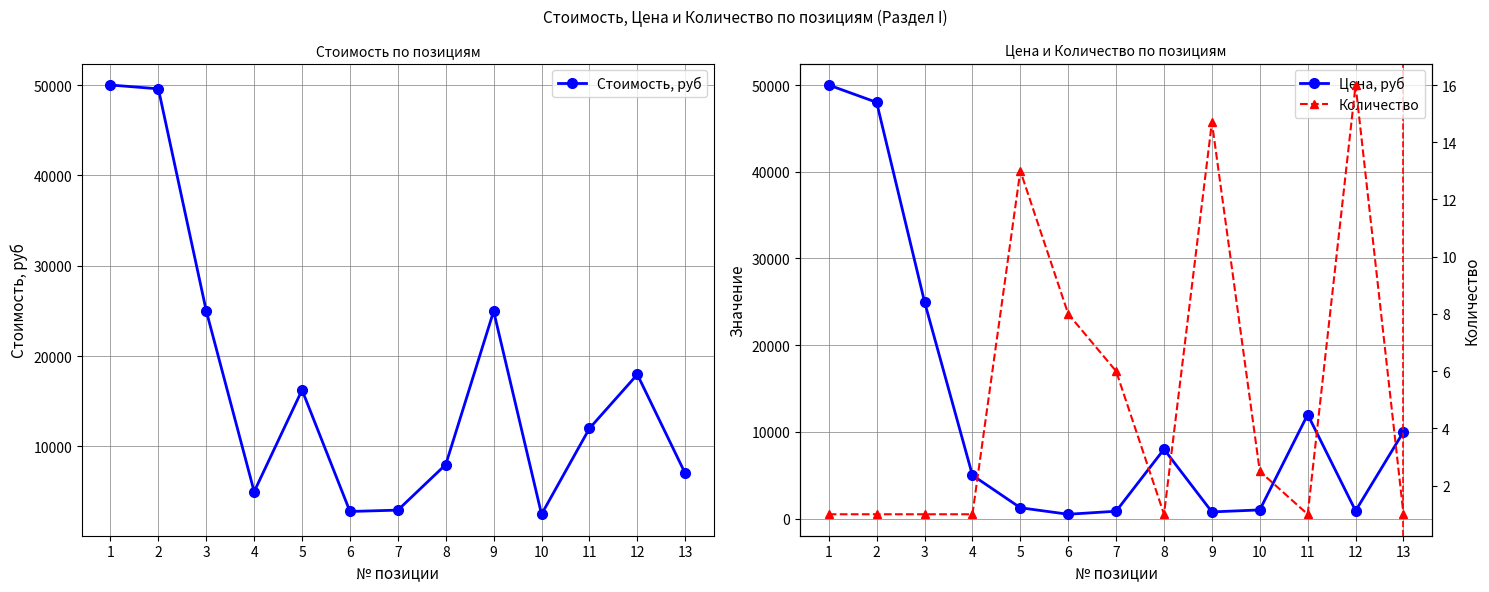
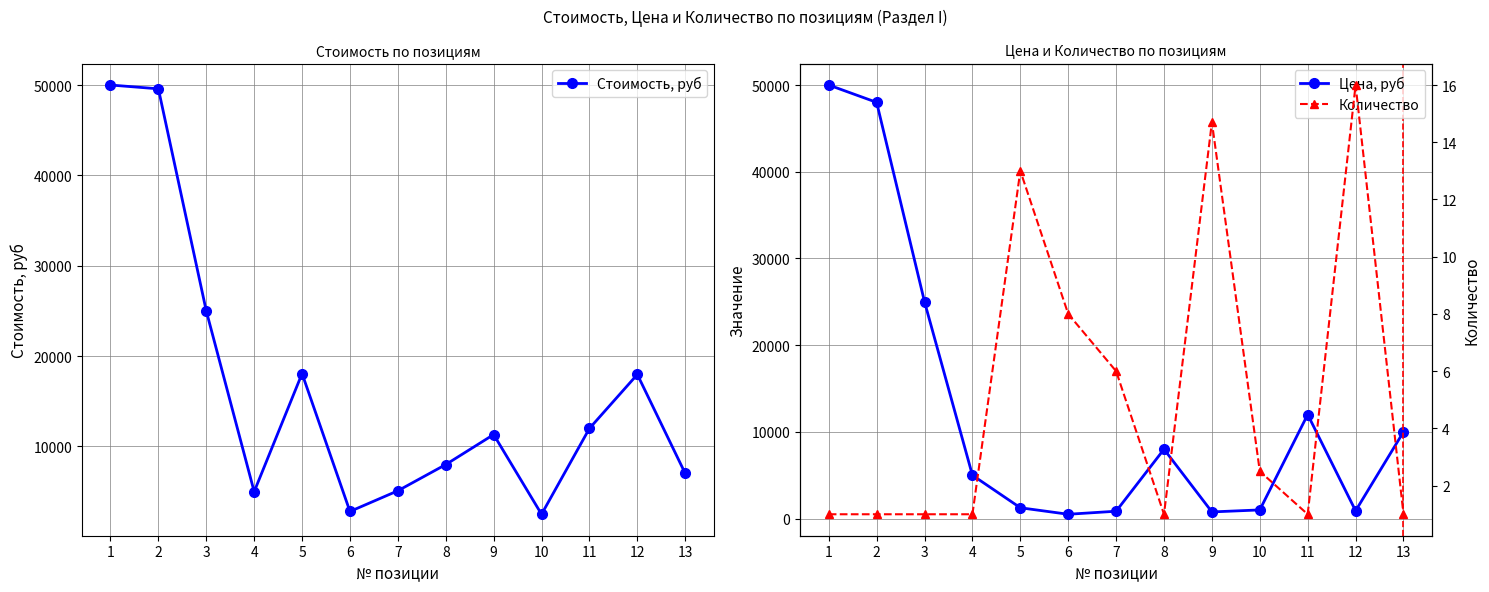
Стоимость по позициям, 5: 16000 -> 18000
Стоимость по позициям, 7: 3000 -> 5000
Стоимость по позициям, 9: 25000 -> 11000
